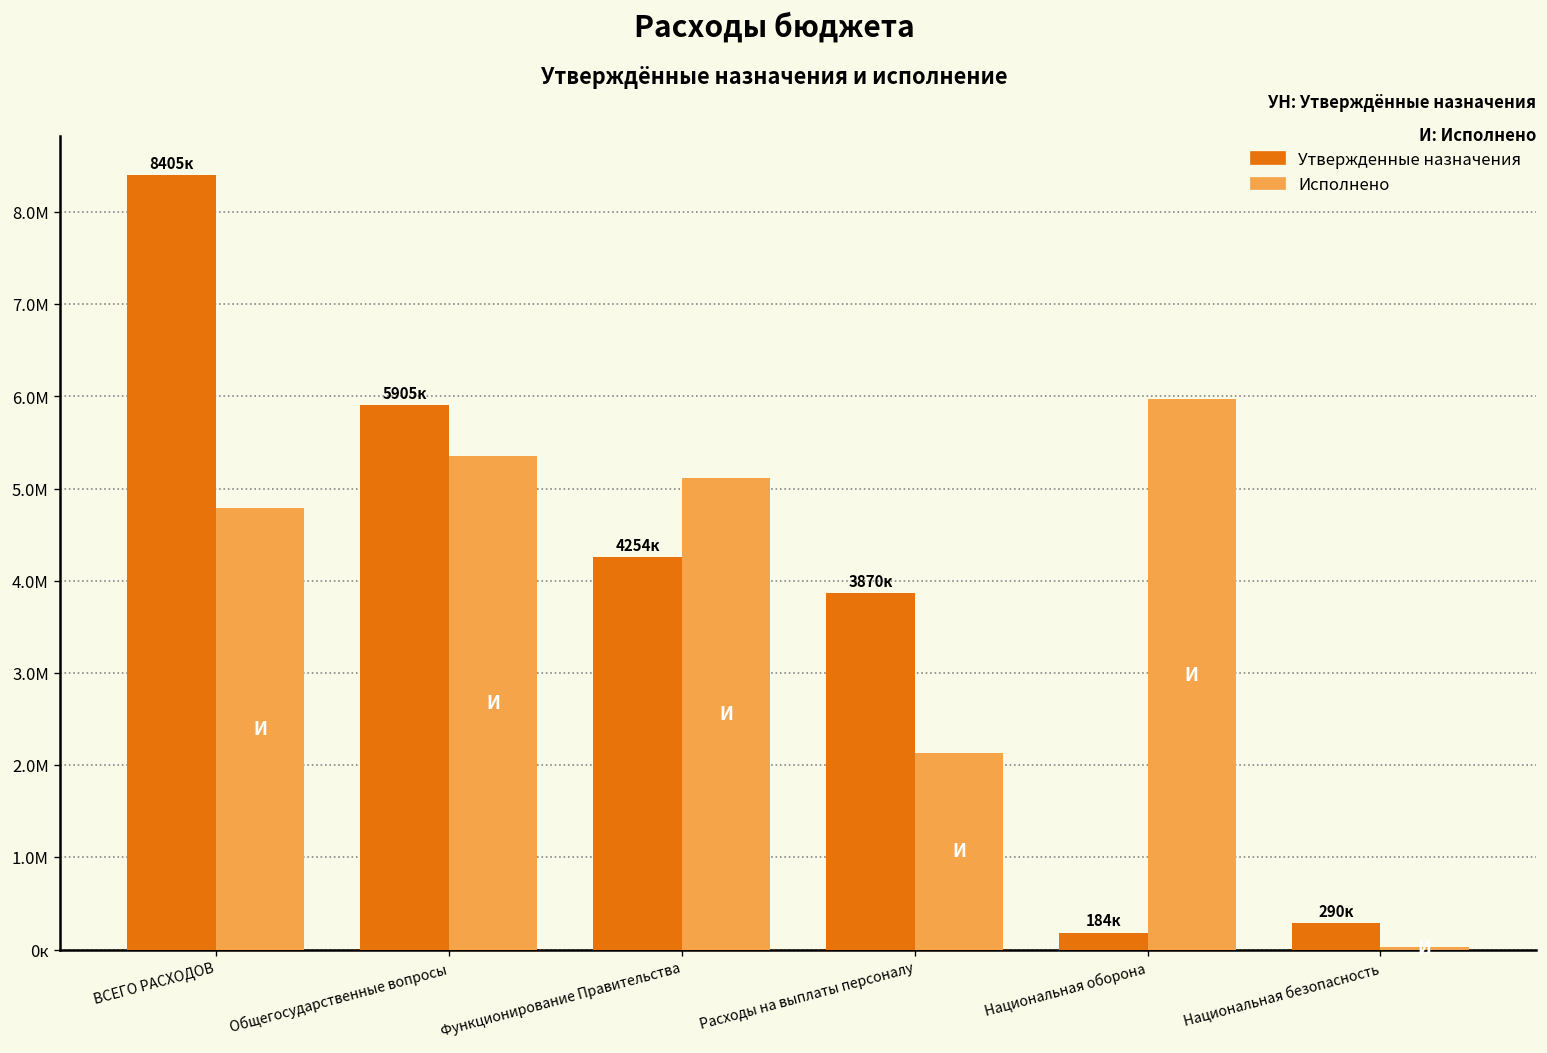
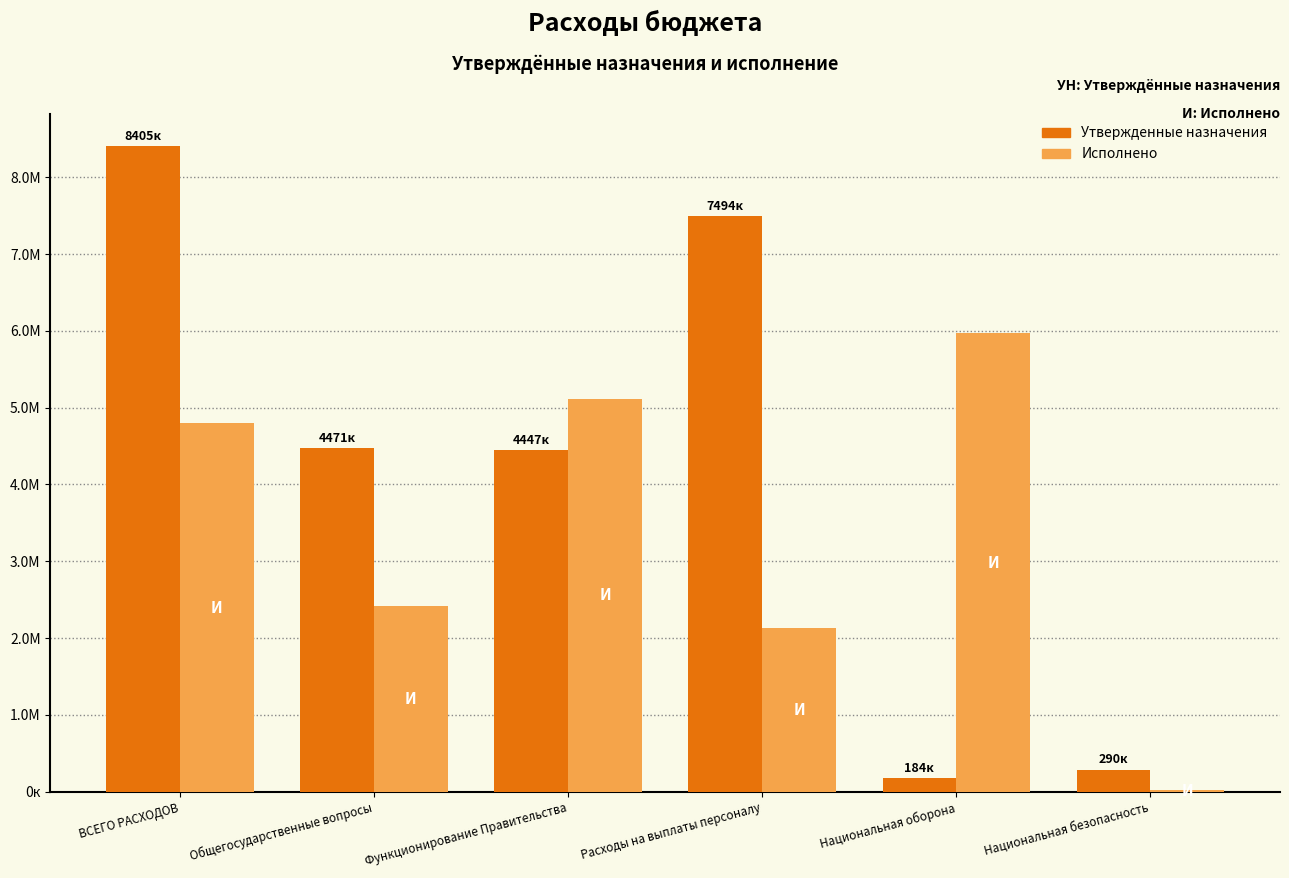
Утвержденные назначения, Общегосударственные вопросы: 5905к -> 4471к
Исполнено, Общегосударственные вопросы: 5400000 -> 2400000
Утвержденные назначения, Функционирование Правительства: 4254к -> 4447к
Утвержденные назначения, Расходы на выплаты персоналу: 3870к -> 7494к
